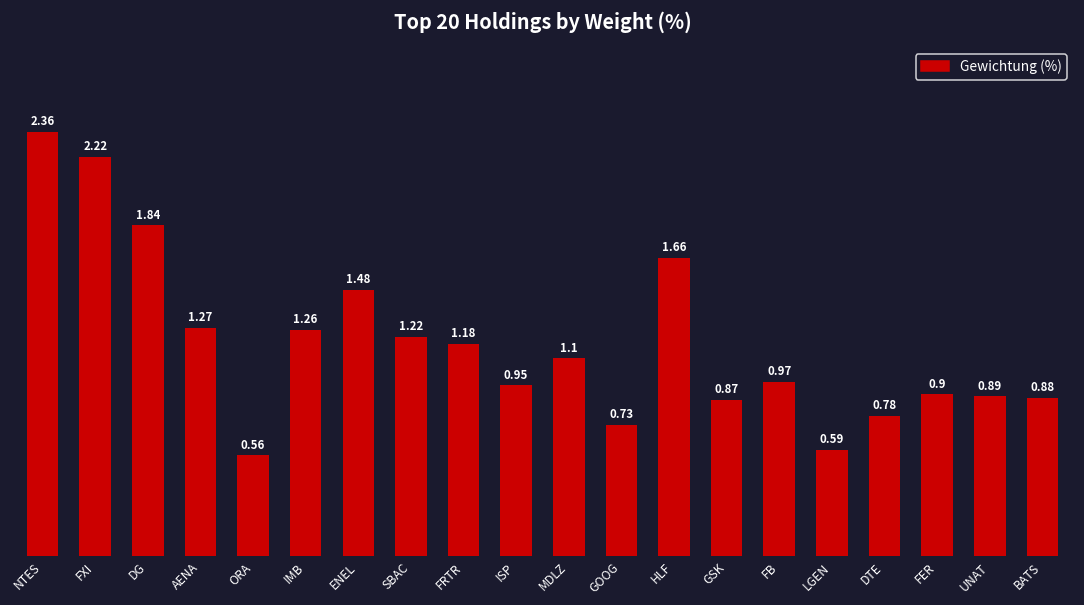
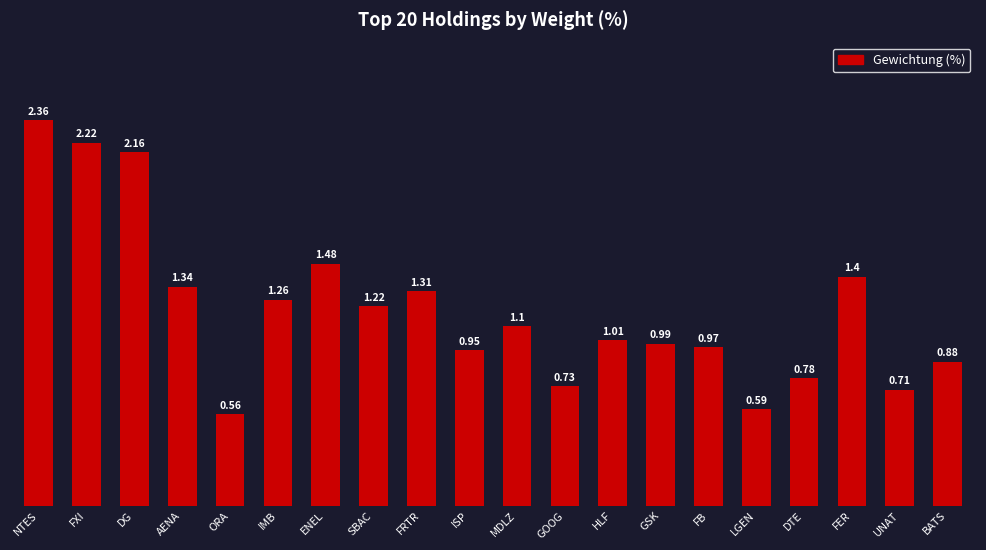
DG: 1.84 -> 2.16
AENA: 1.27 -> 1.34
FRTR: 1.18 -> 1.31
HLF: 1.66 -> 1.01
GSK: 0.87 -> 0.99
FER: 0.9 -> 1.4
UNAT: 0.89 -> 0.71
